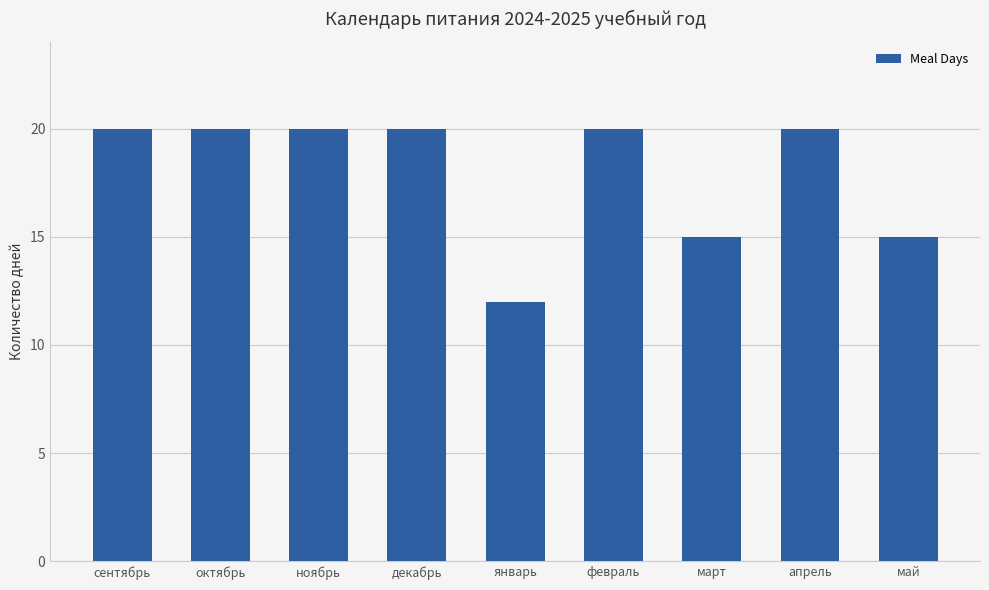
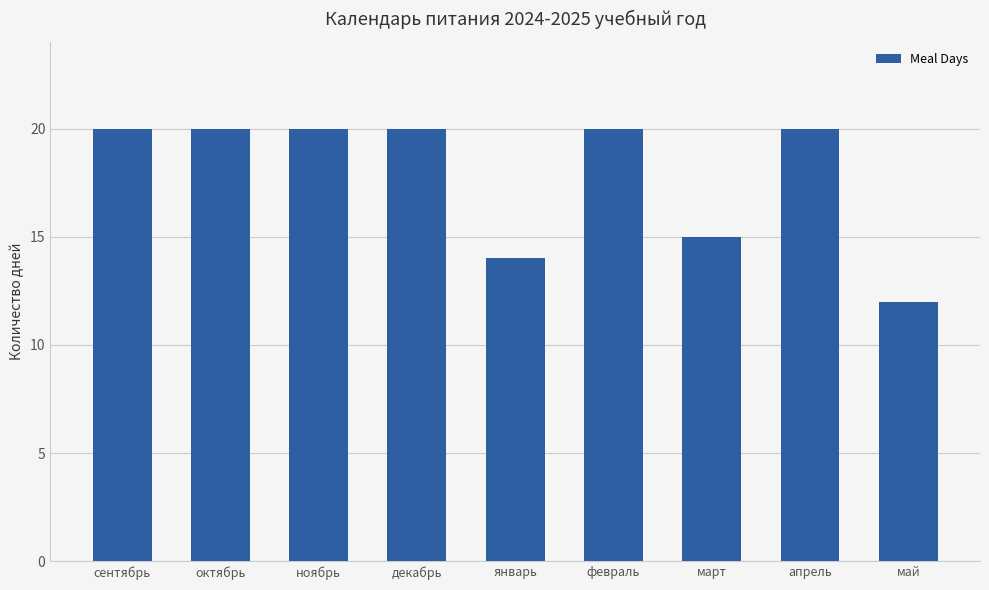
январь: 12 -> 14
май: 15 -> 12
